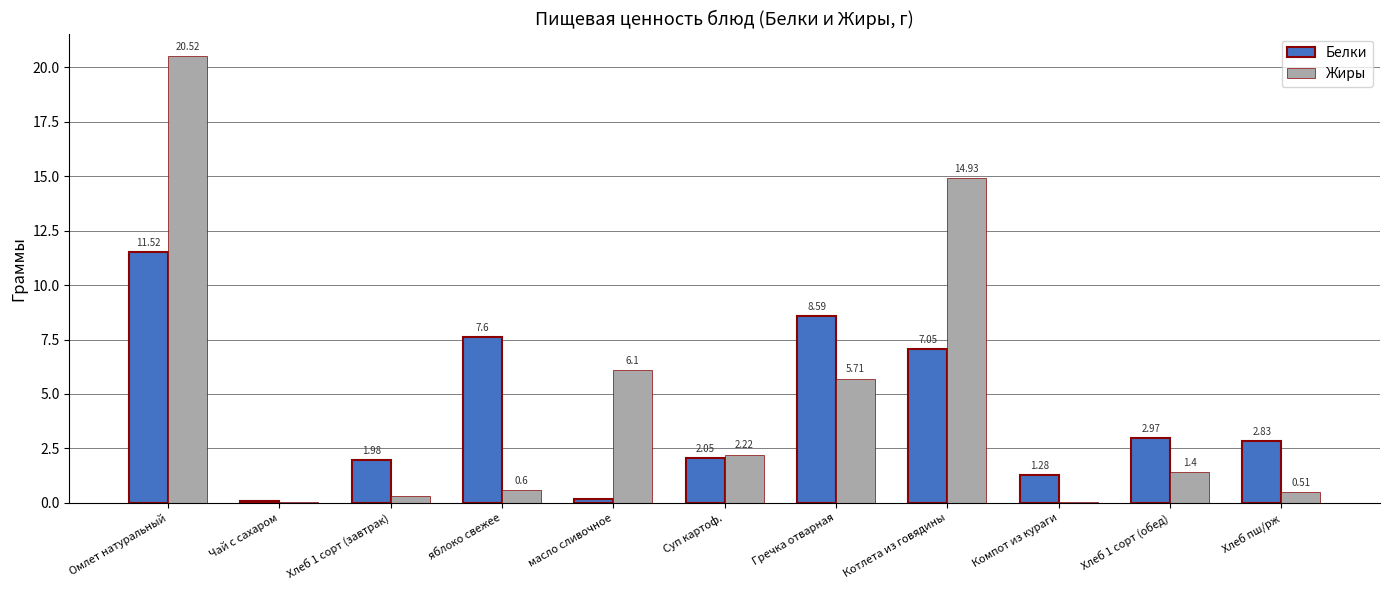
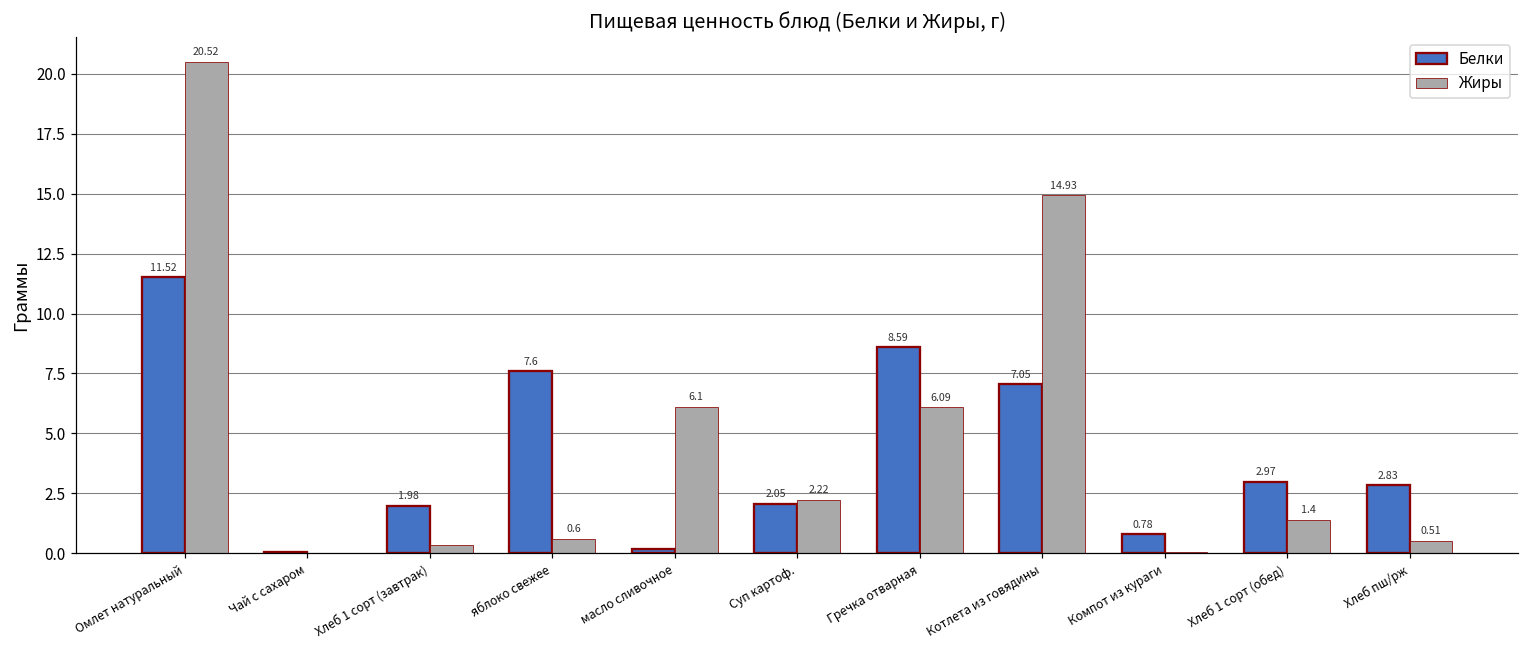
Жиры, Гречка отварная: 5.71 -> 6.09
Белки, Компот из кураги: 1.28 -> 0.78
